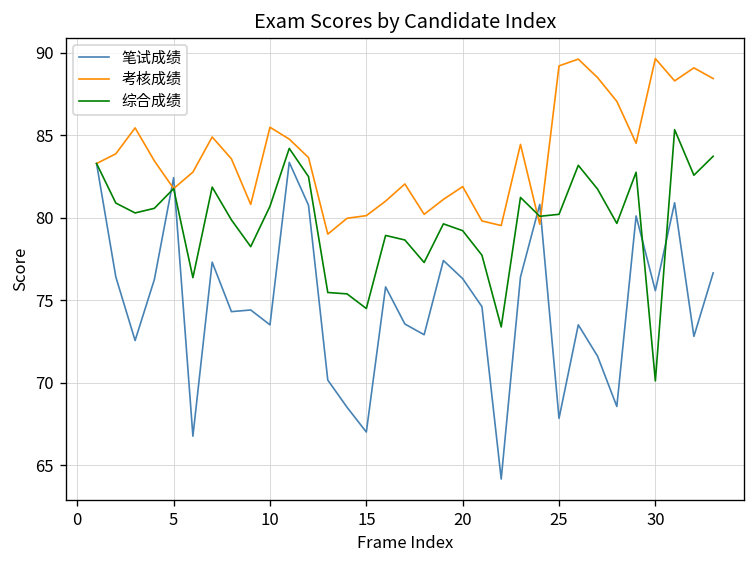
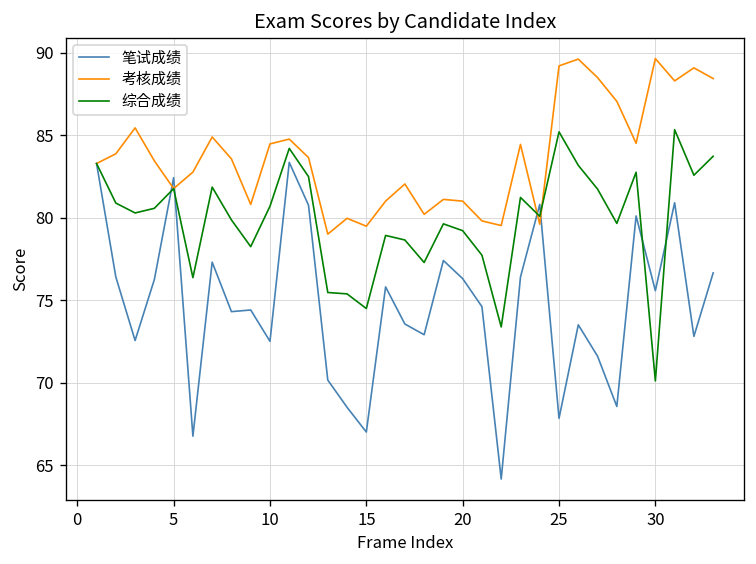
笔试成绩, 10: 73.5 -> 72.5
考核成绩, 10: 85.5 -> 84.5
考核成绩, 15: 80.1 -> 79.5
考核成绩, 20: 81.9 -> 81.0
综合成绩, 25: 80.2 -> 85.2
